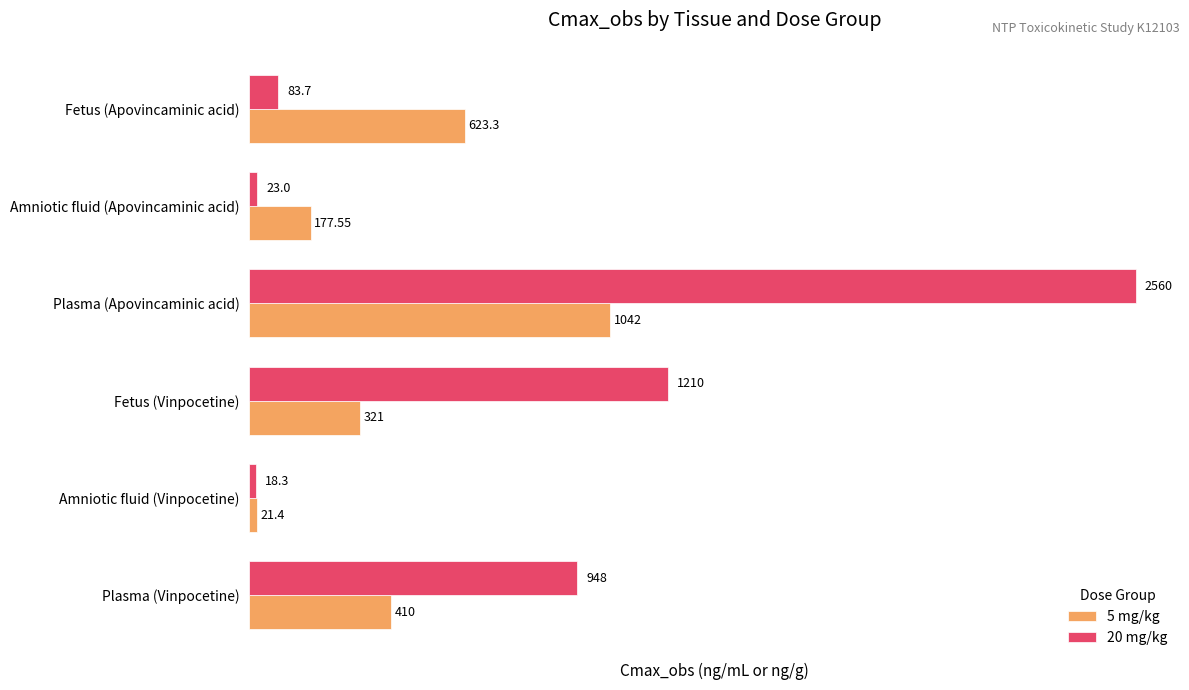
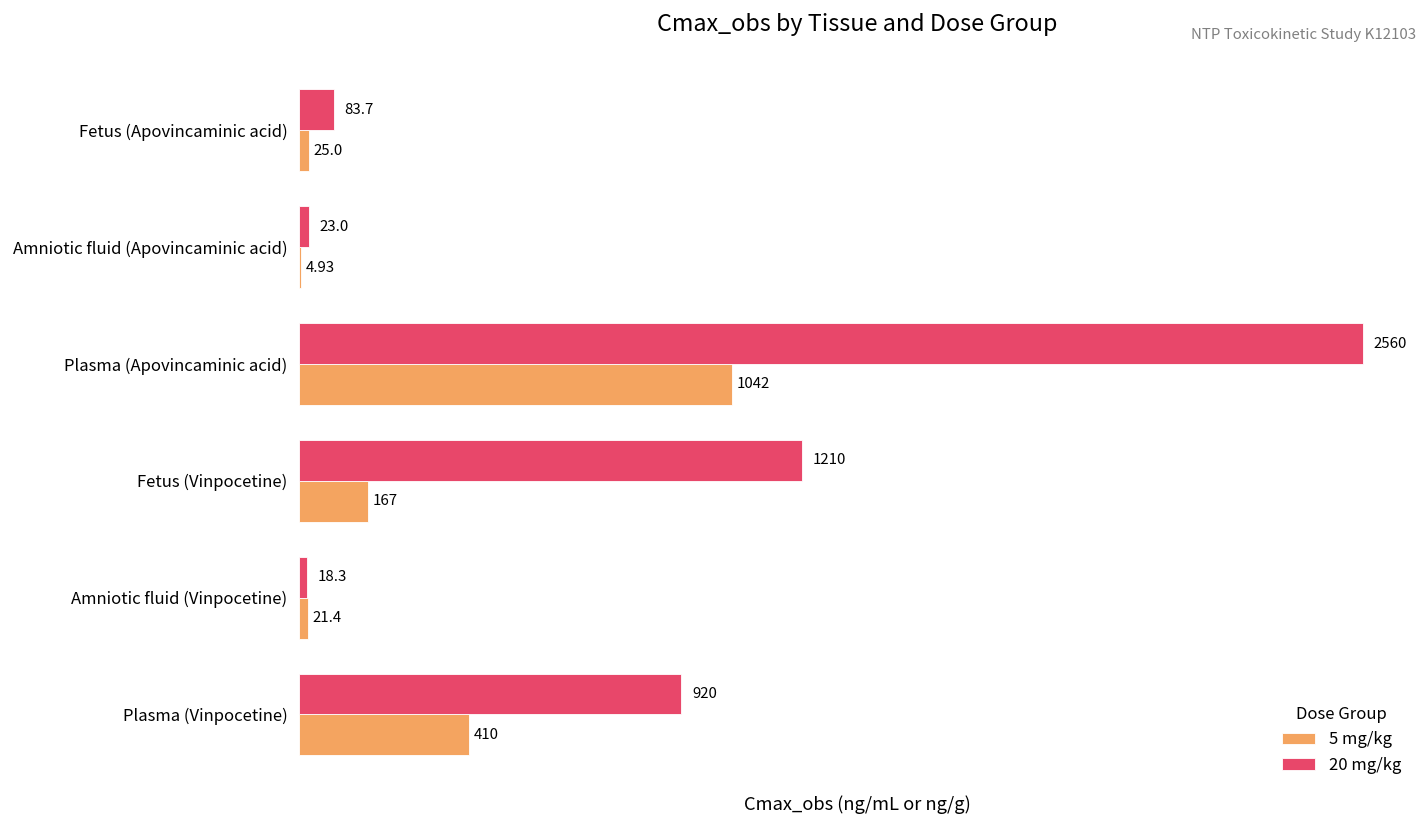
5 mg/kg, Fetus (Apovincaminic acid): 623.3 -> 25.0
5 mg/kg, Amniotic fluid (Apovincaminic acid): 177.55 -> 4.93
5 mg/kg, Fetus (Vinpocetine): 321 -> 167
20 mg/kg, Plasma (Vinpocetine): 948 -> 920
